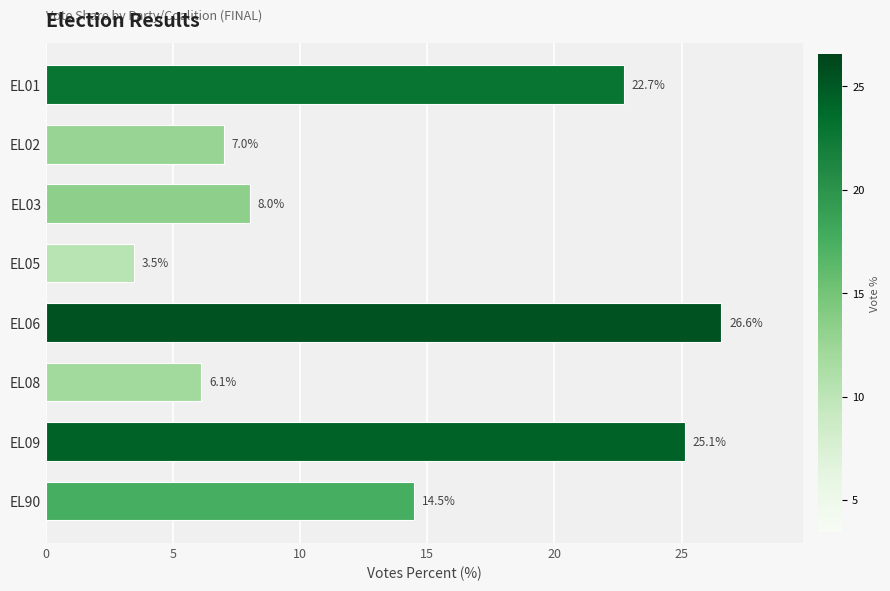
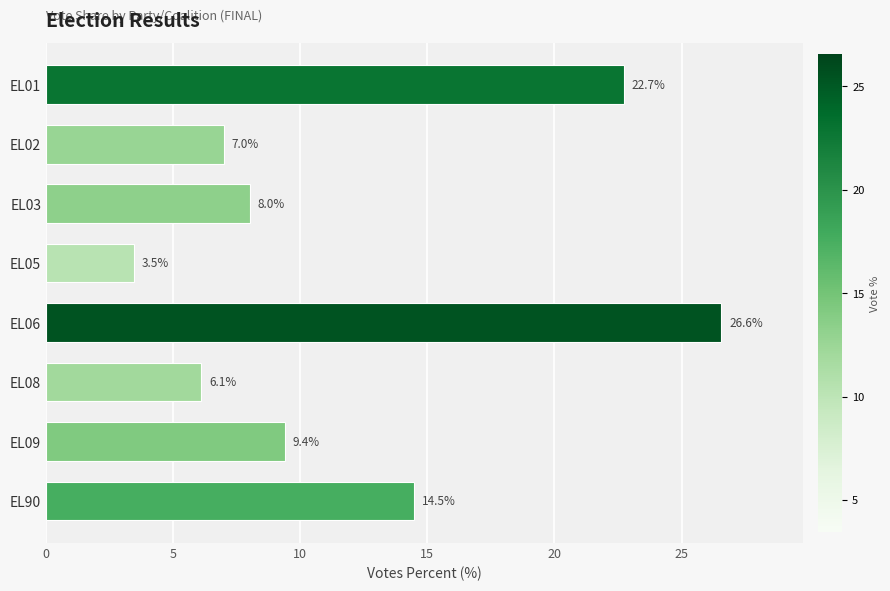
EL09: 25.1% -> 9.4%
